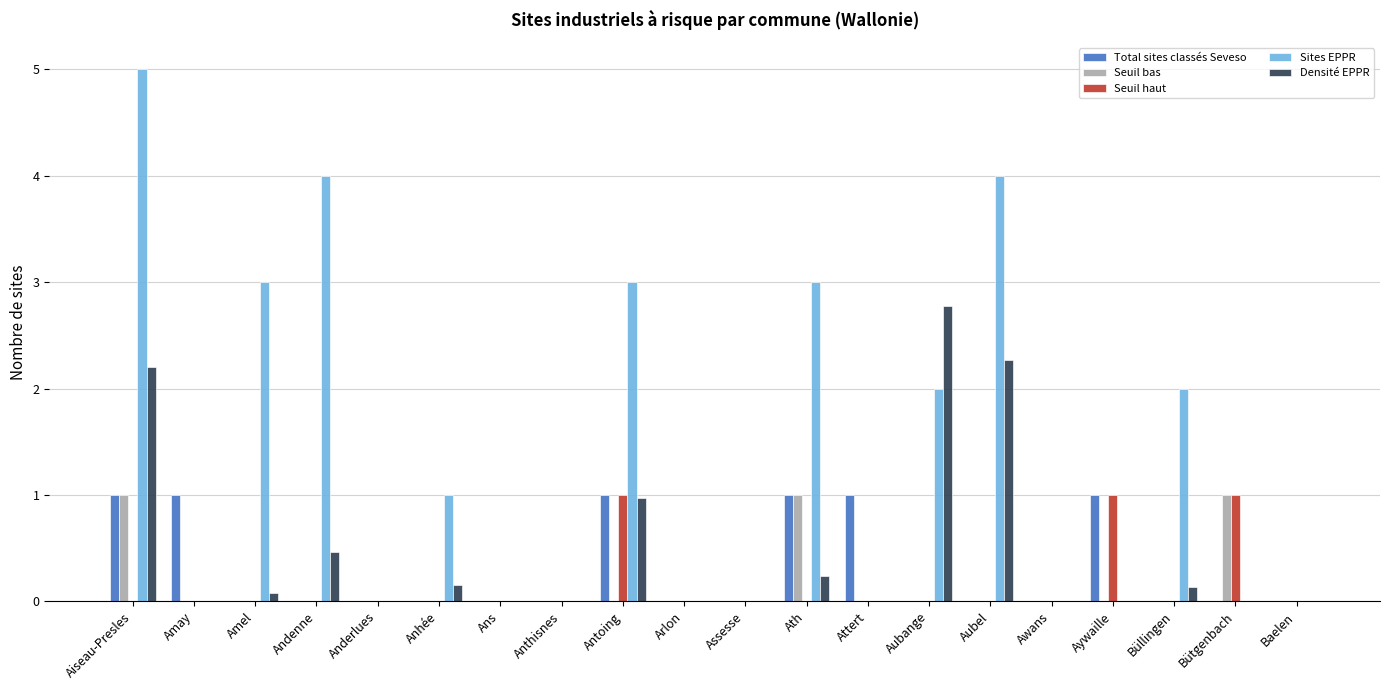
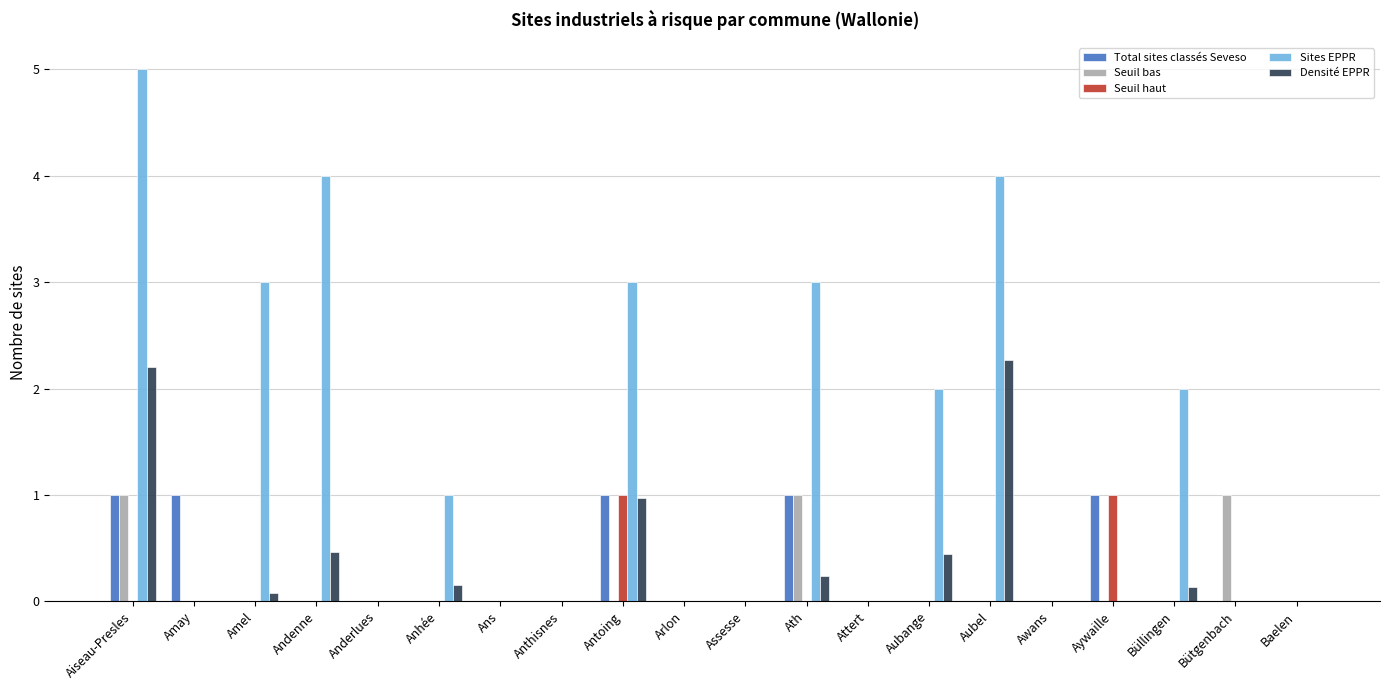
Total sites classés Seveso, Attert: 1 -> 0
Densité EPPR, Aubange: 2.78 -> 0.45
Seuil haut, Bütgenbach: 1 -> 0
